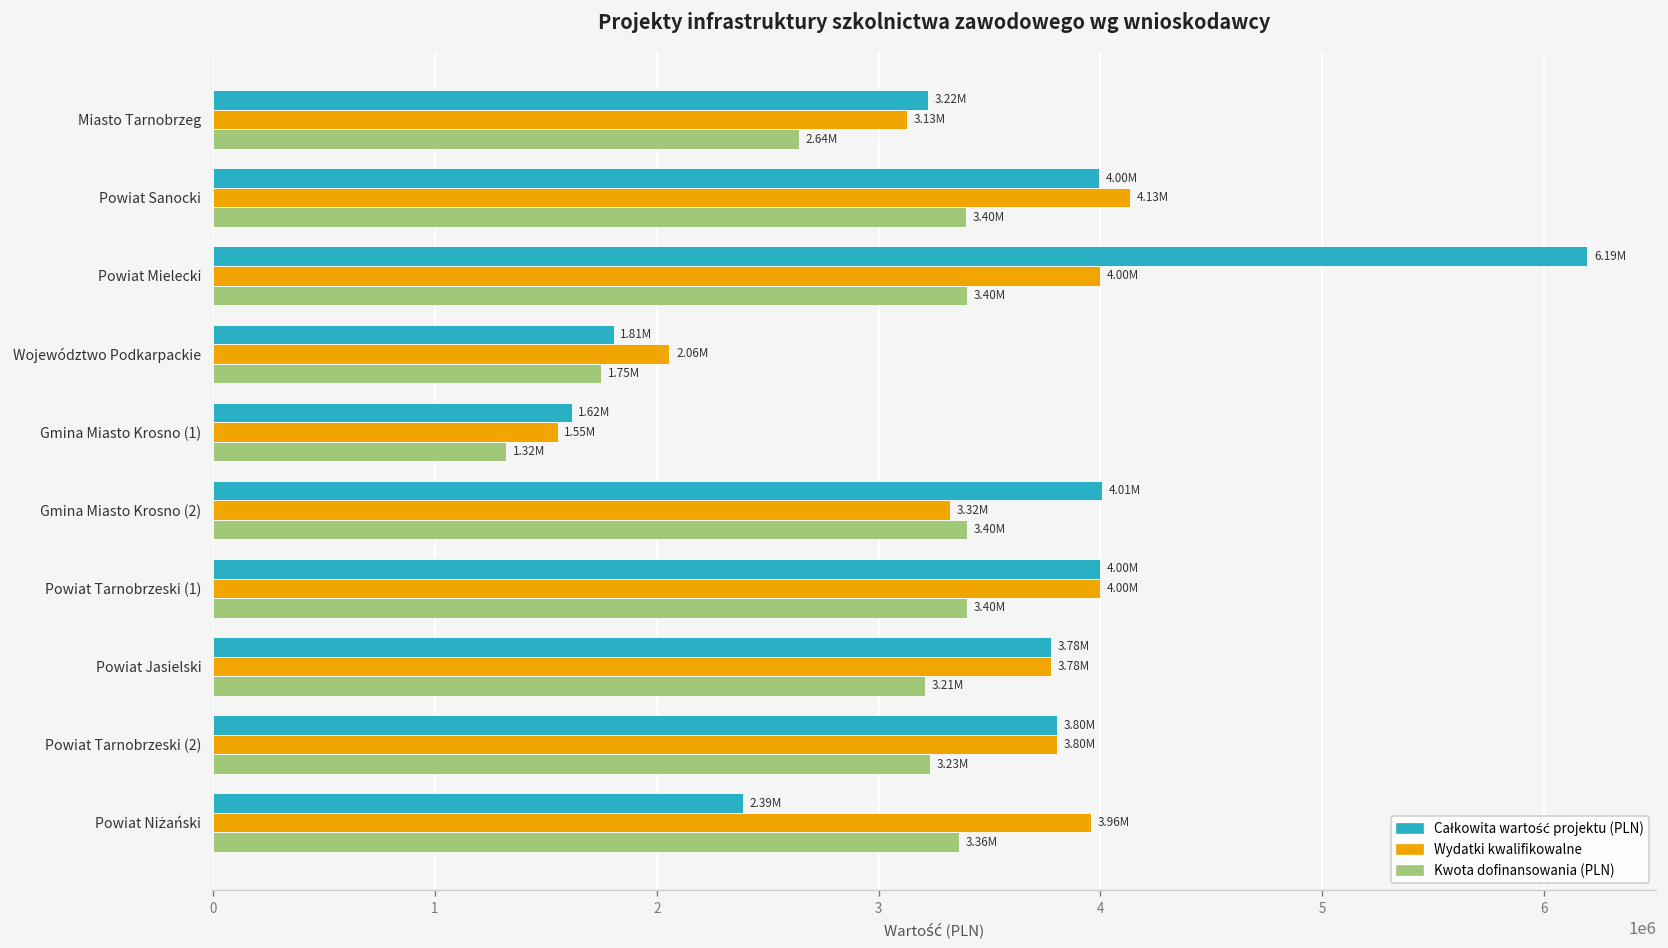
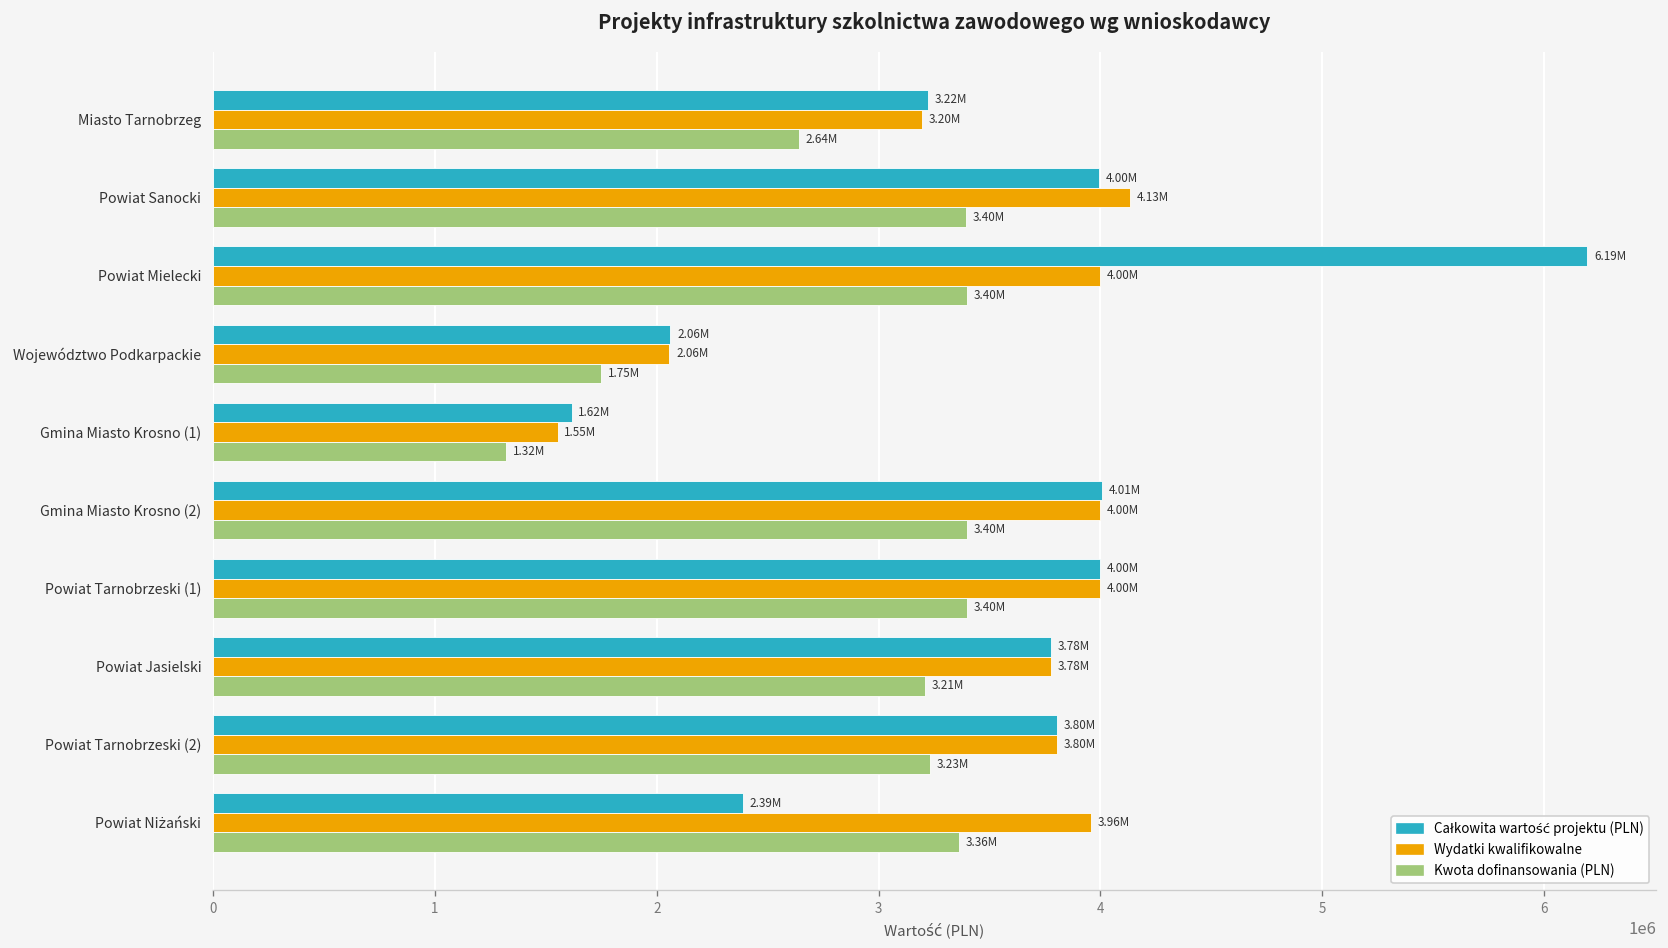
Wydatki kwalifikowalne, Miasto Tarnobrzeg: 3.13M -> 3.20M
Całkowita wartość projektu (PLN), Województwo Podkarpackie: 1.81M -> 2.06M
Wydatki kwalifikowalne, Gmina Miasto Krosno (2): 3.32M -> 4.00M
